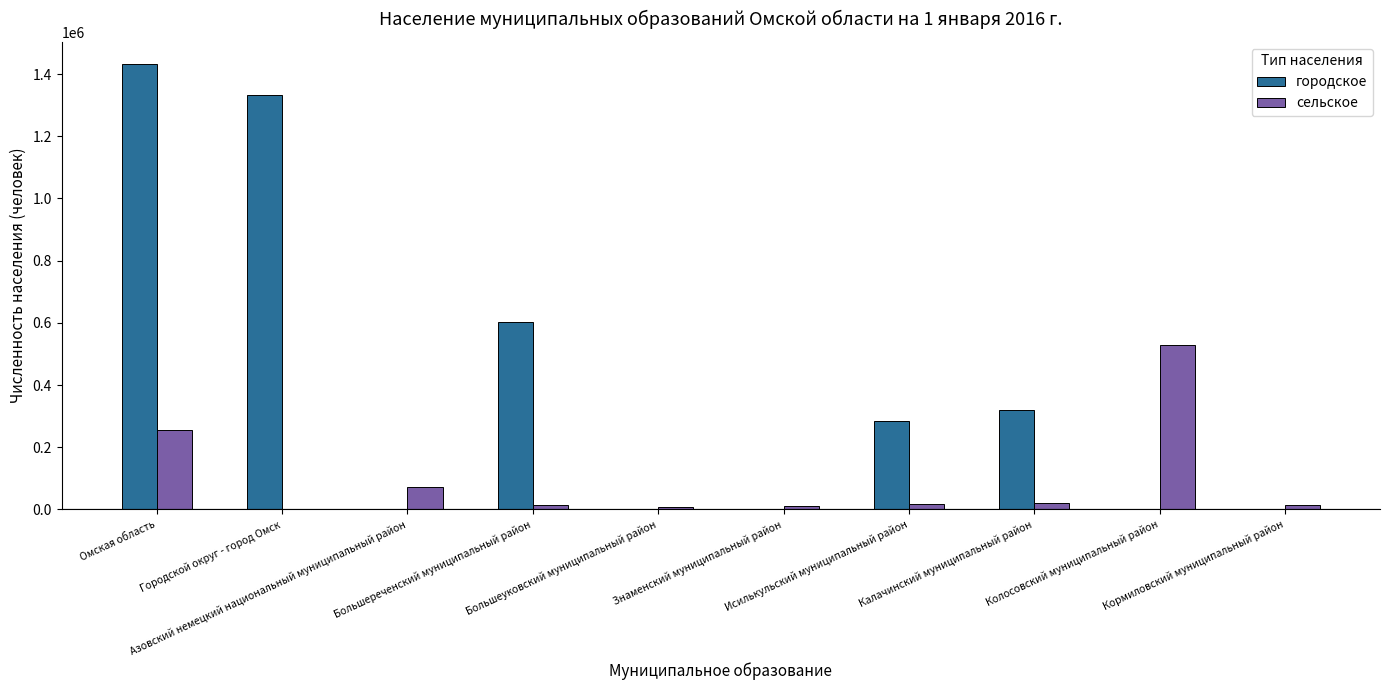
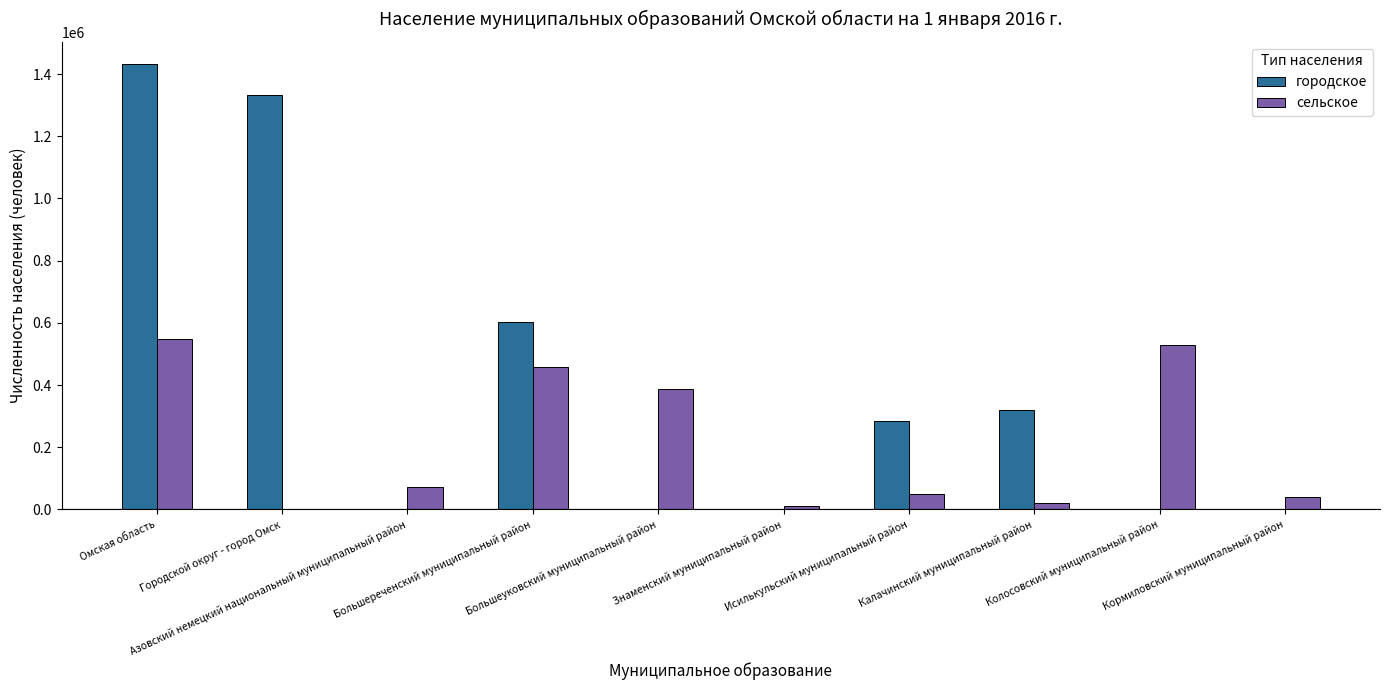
сельское, Омская область: 260000 -> 550000
сельское, Большереченский муниципальный район: 20000 -> 460000
сельское, Большеуковский муниципальный район: 10000 -> 390000
сельское, Исилькульский муниципальный район: 20000 -> 50000
сельское, Кормиловский муниципальный район: 10000 -> 40000
